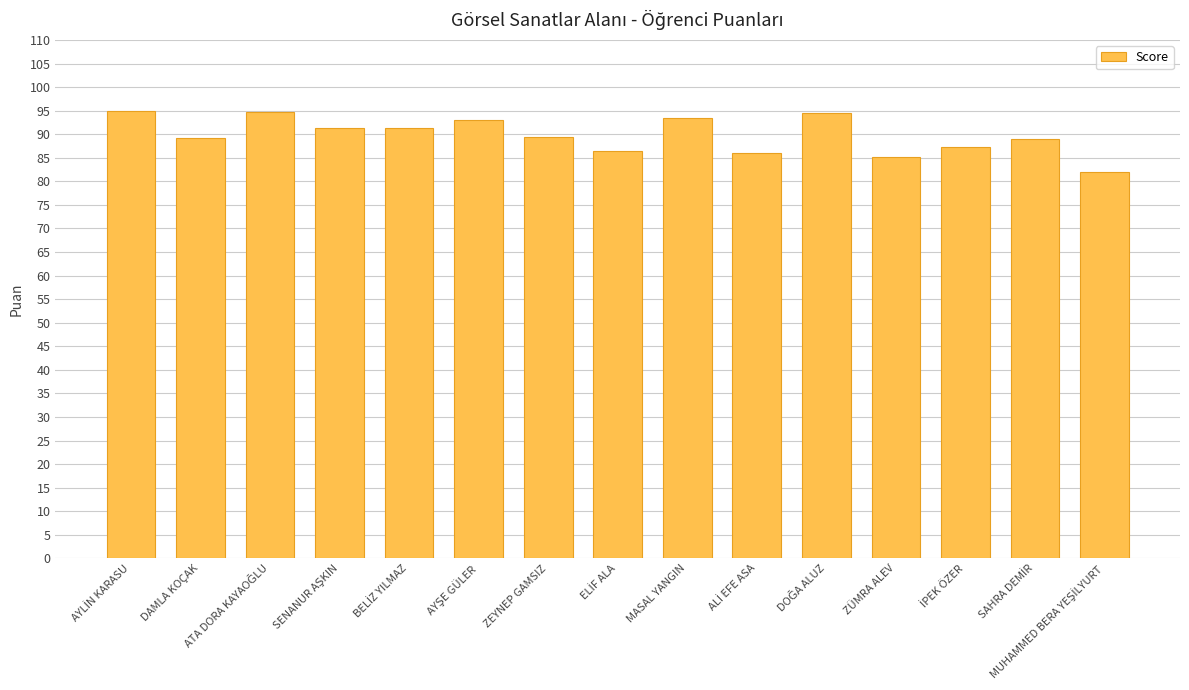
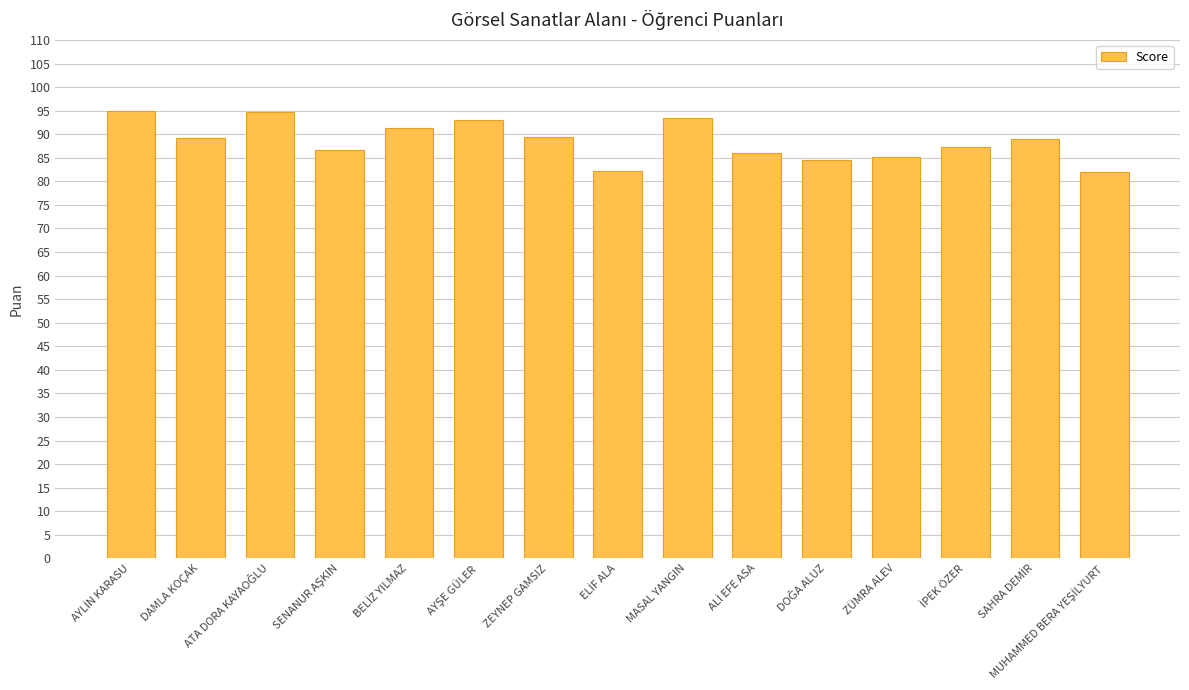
SENANUR AŞKIN: 91 -> 87
ELİF ALA: 86 -> 82
DOĞA ALUZ: 95 -> 85
